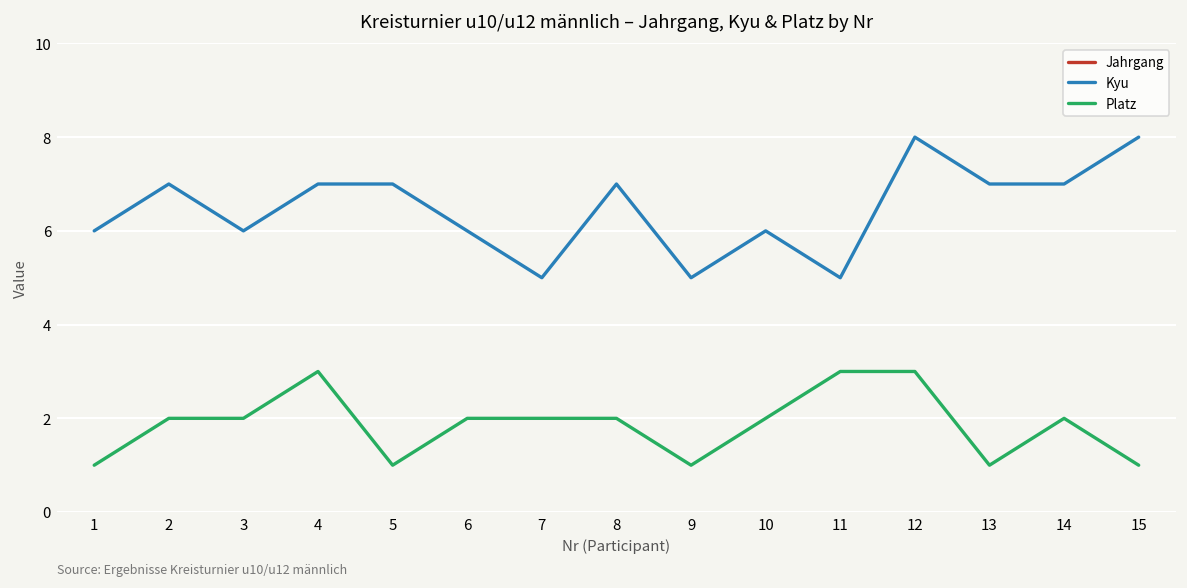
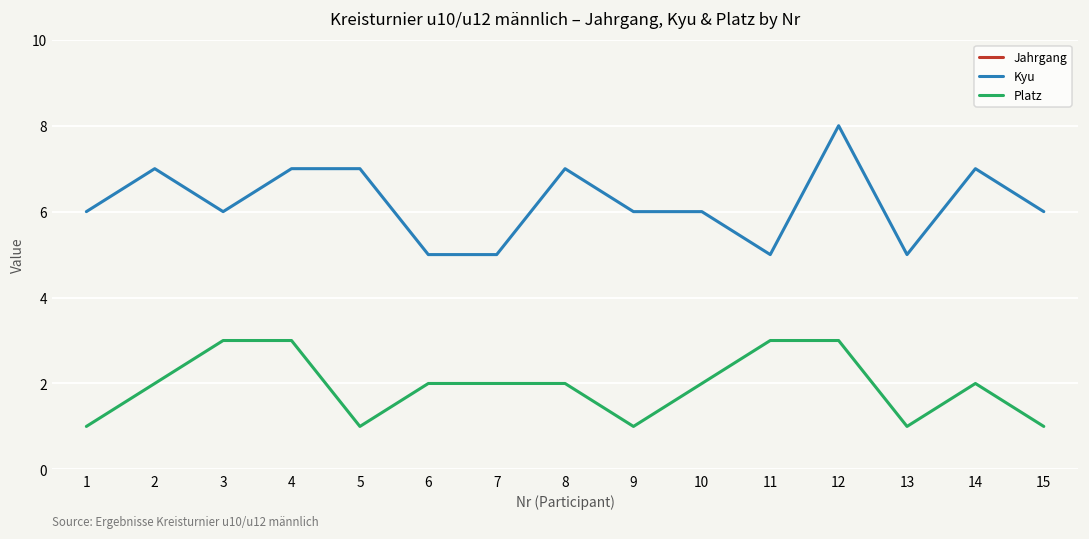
Platz, 3: 2 -> 3
Kyu, 6: 6 -> 5
Kyu, 9: 5 -> 6
Kyu, 13: 7 -> 5
Kyu, 15: 8 -> 6
